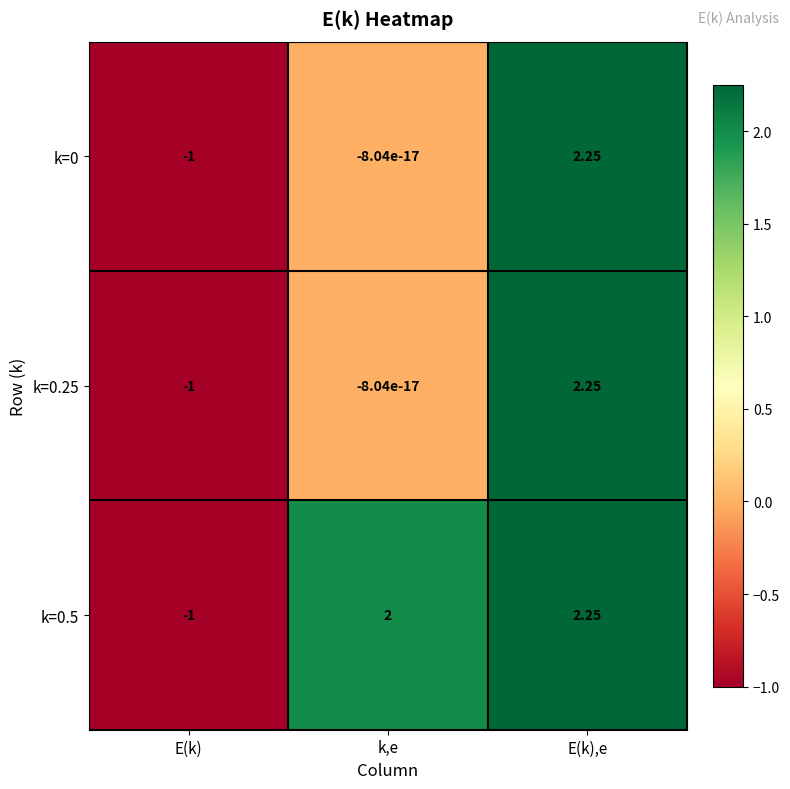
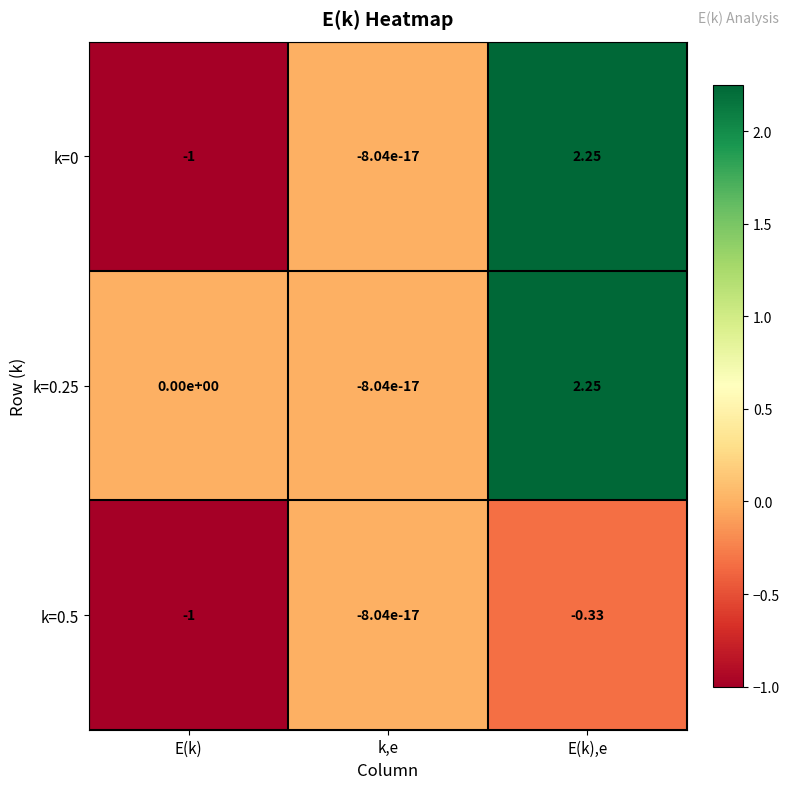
k=0.25, E(k): -1 -> 0.00e+00
k=0.5, k,e: 2 -> -8.04e-17
k=0.5, E(k),e: 2.25 -> -0.33
